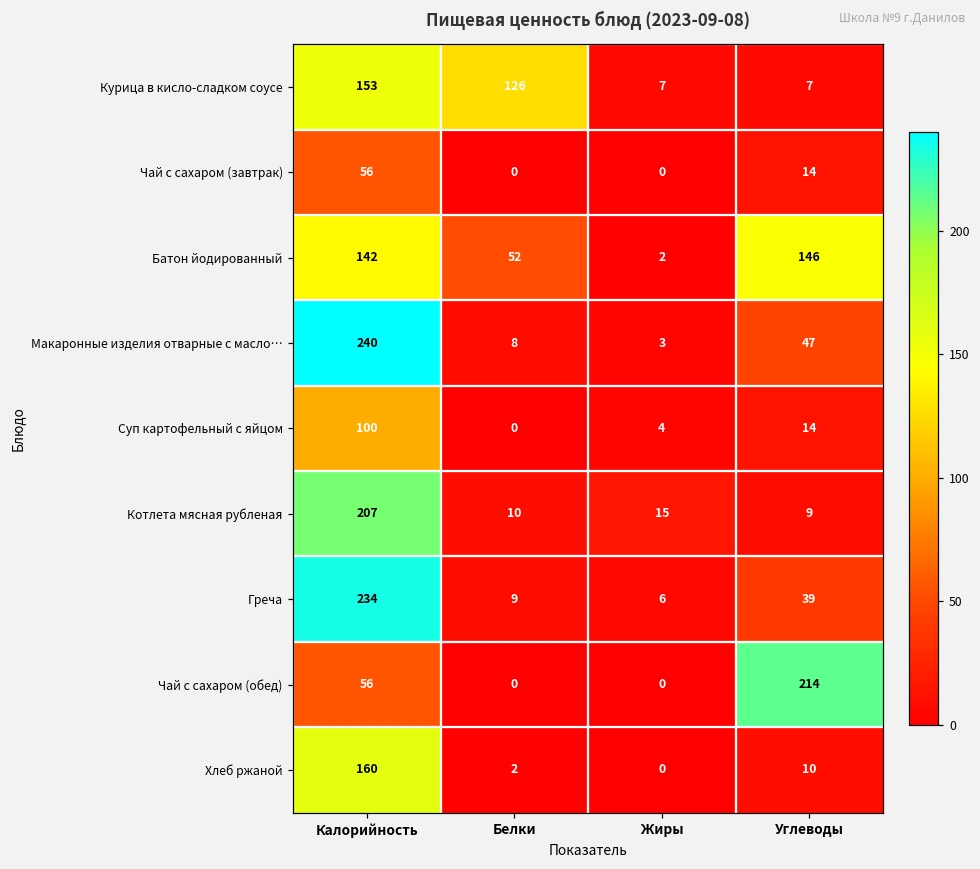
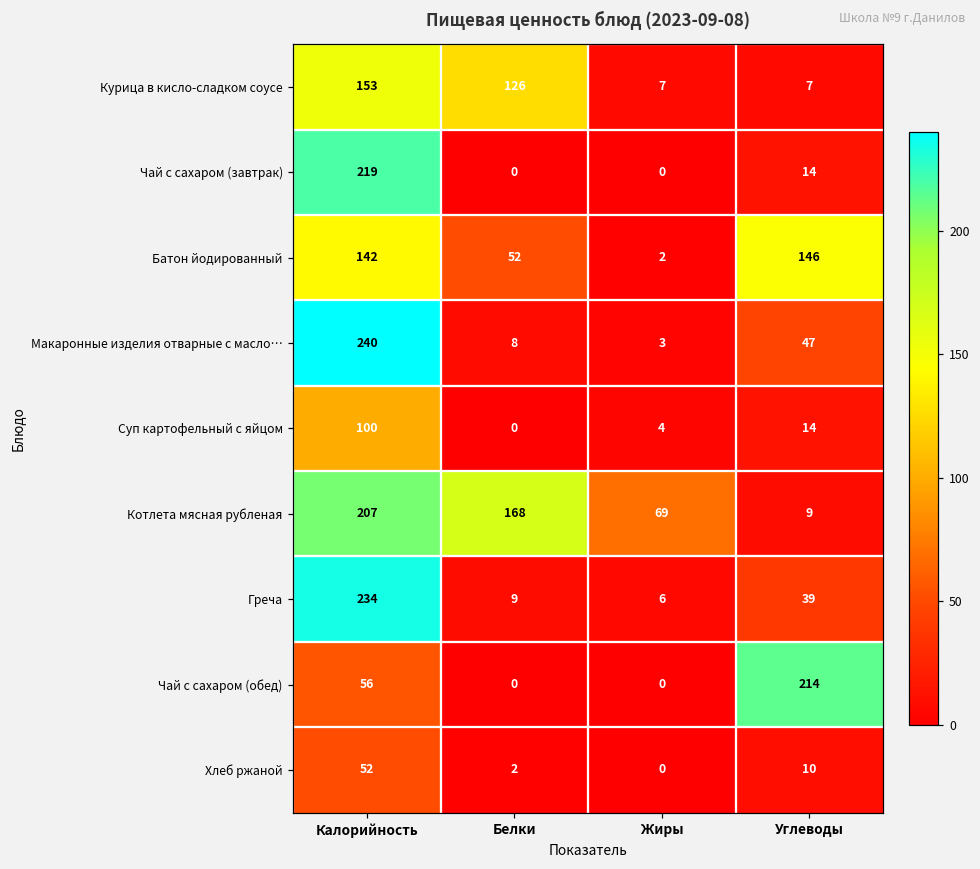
Чай с сахаром (завтрак), Калорийность: 56 -> 219
Котлета мясная рубленая, Белки: 10 -> 168
Котлета мясная рубленая, Жиры: 15 -> 69
Хлеб ржаной, Калорийность: 160 -> 52
